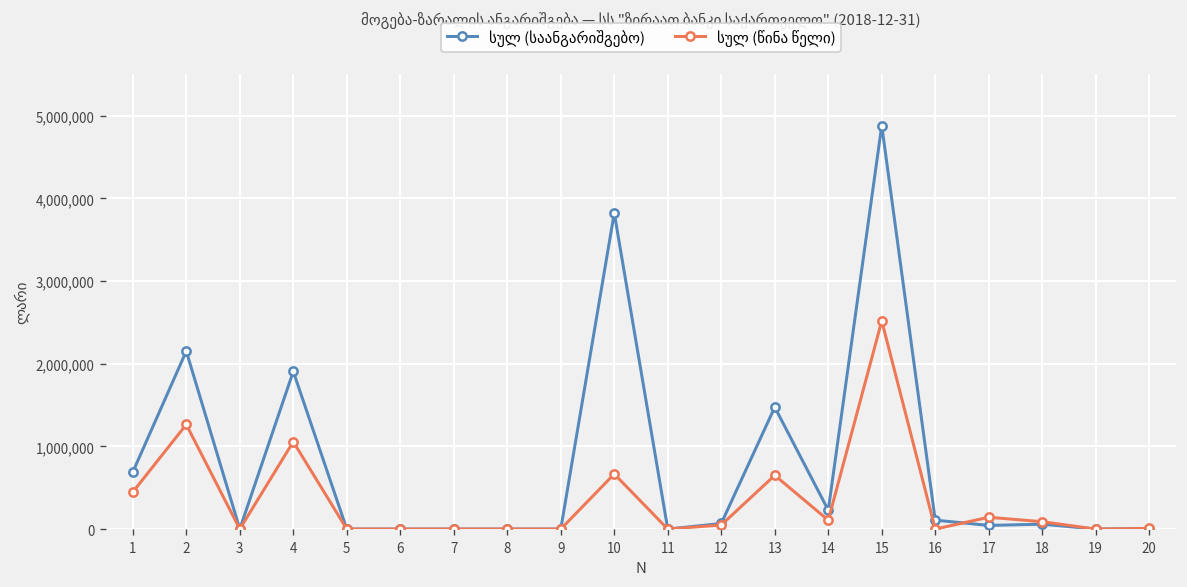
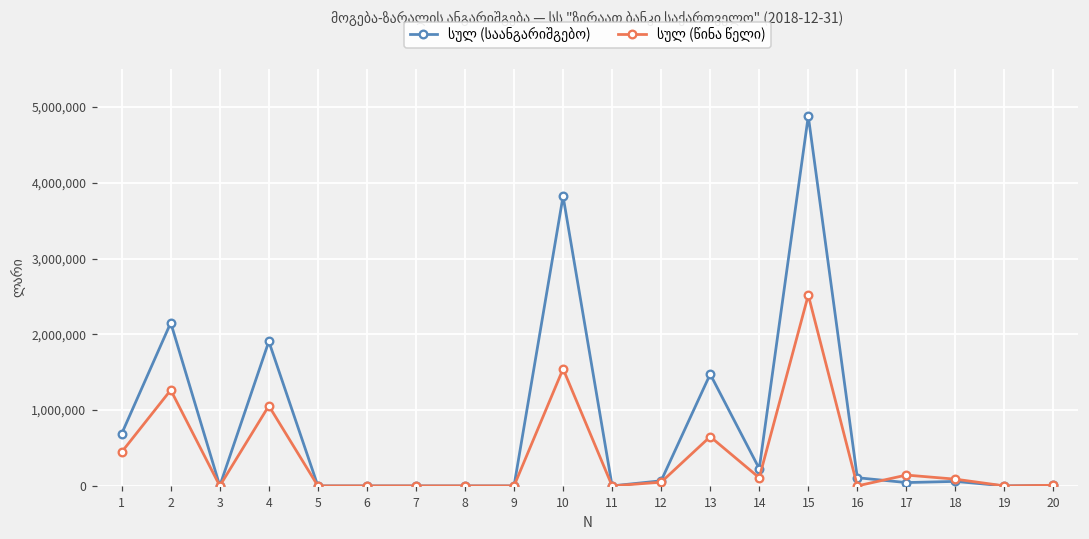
სულ (წინა წელი), 10: 700,000 -> 1,500,000
